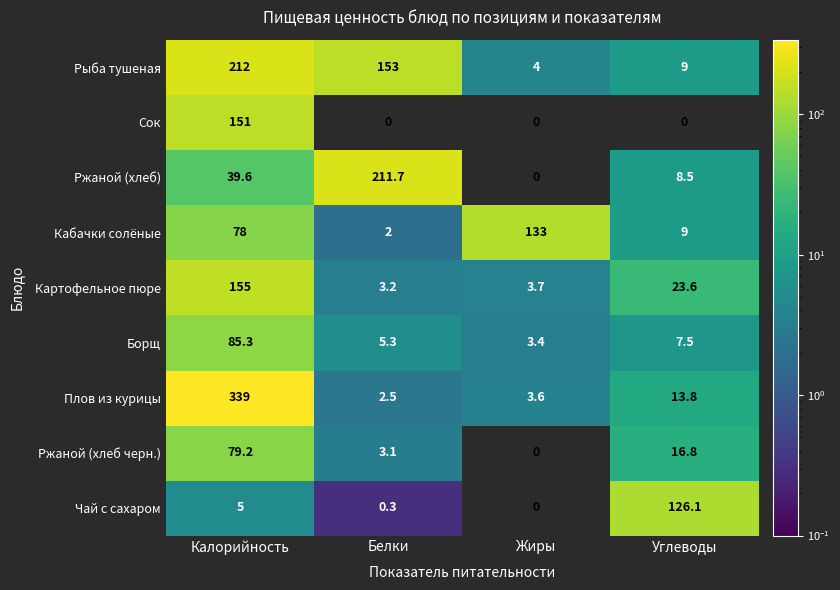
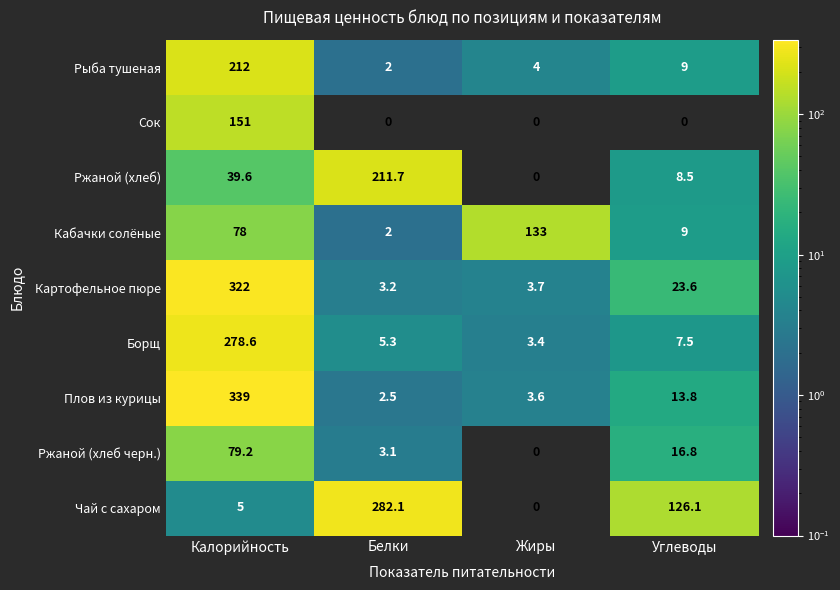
Рыба тушеная, Белки: 153 -> 2
Картофельное пюре, Калорийность: 155 -> 322
Борщ, Калорийность: 85.3 -> 278.6
Чай с сахаром, Белки: 0.3 -> 282.1
